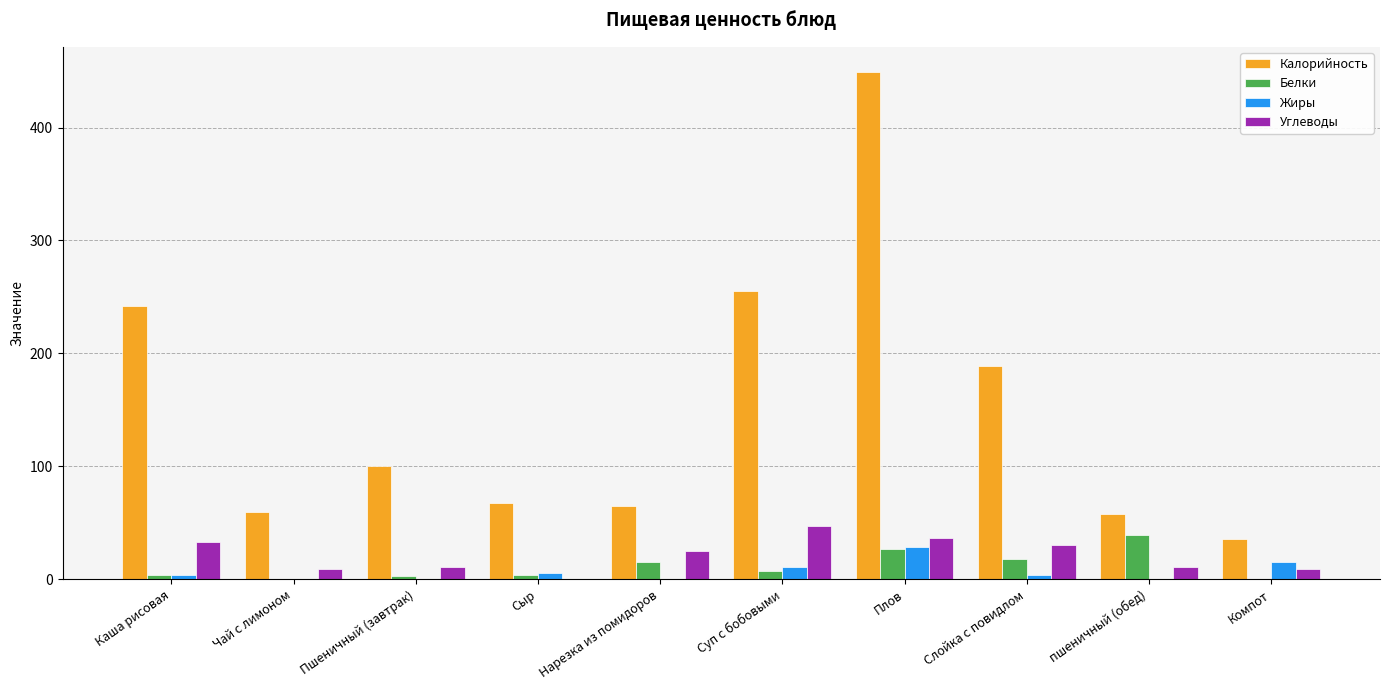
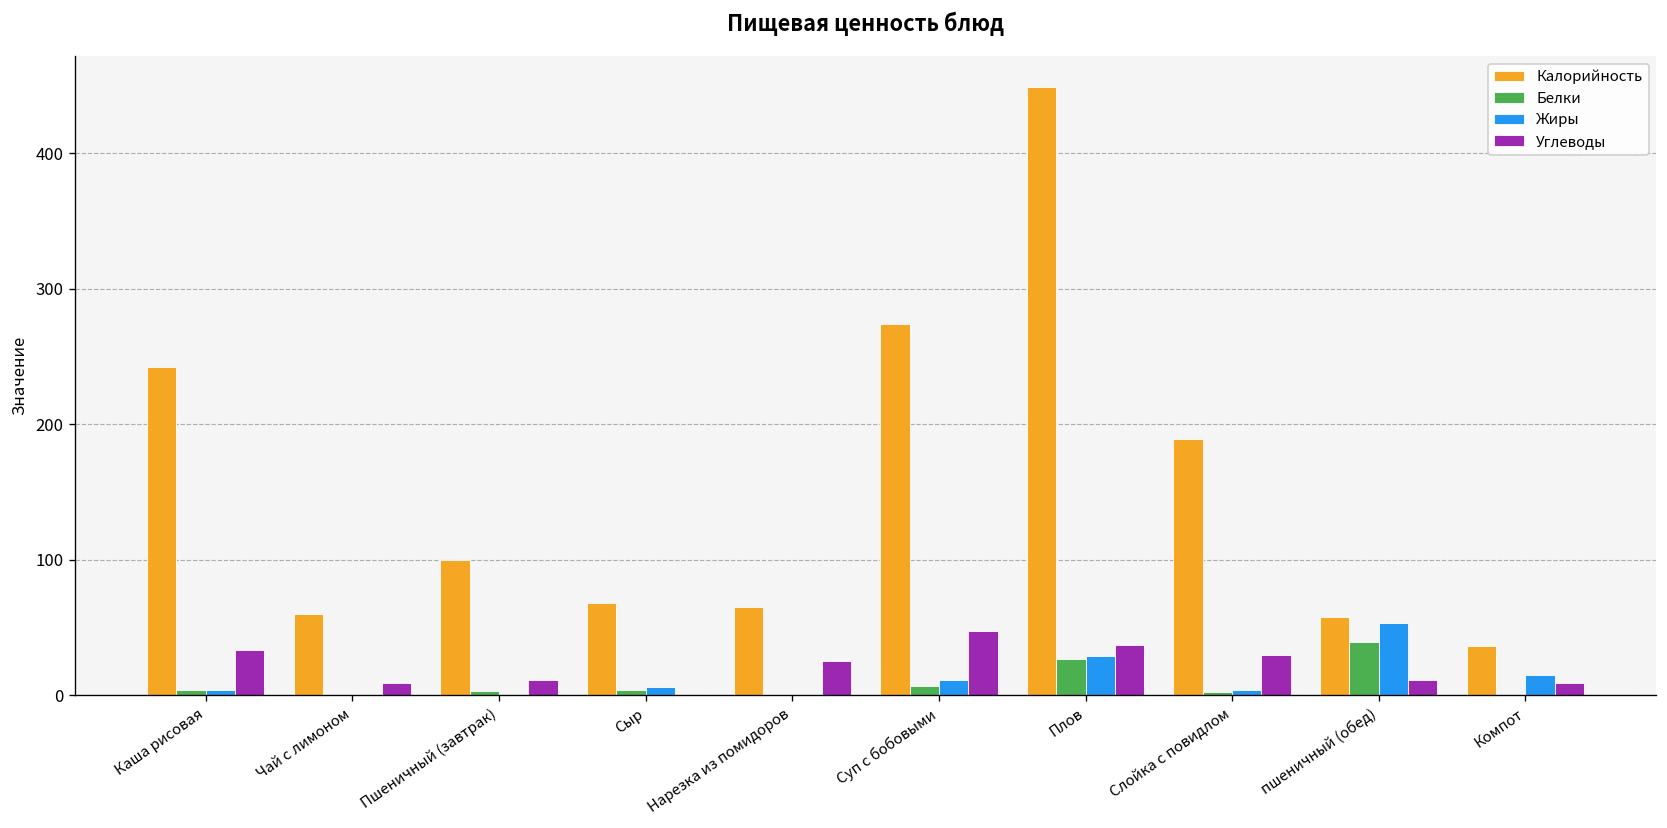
Белки, Нарезка из помидоров: 15 -> 1
Калорийность, Суп с бобовыми: 255 -> 274
Белки, Слойка с повидлом: 18 -> 2
Жиры, пшеничный (обед): 0 -> 53
